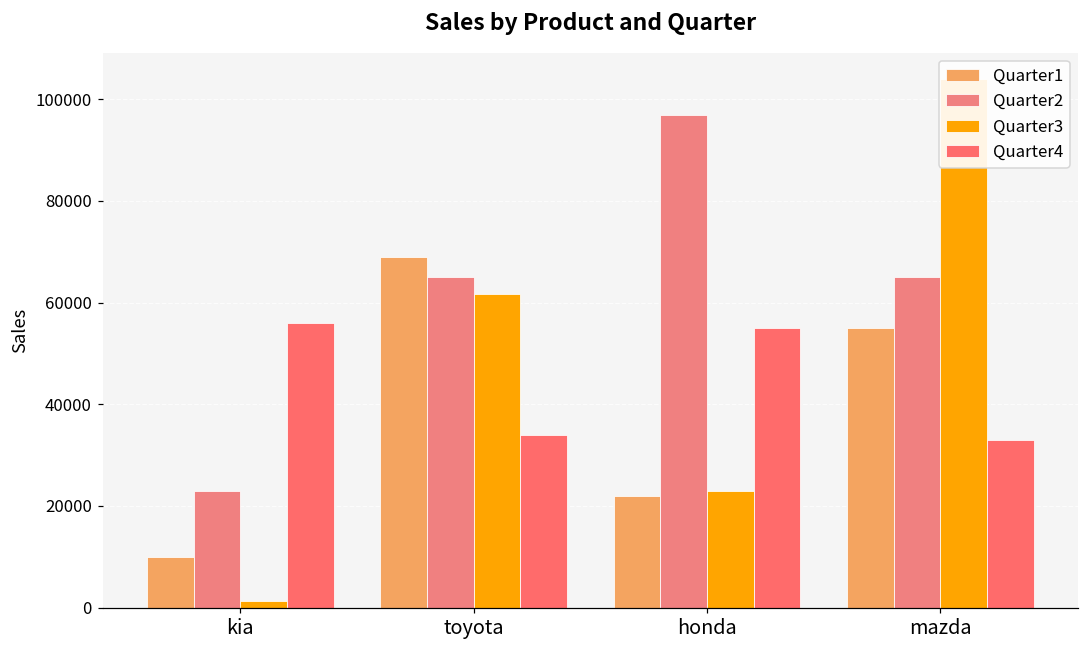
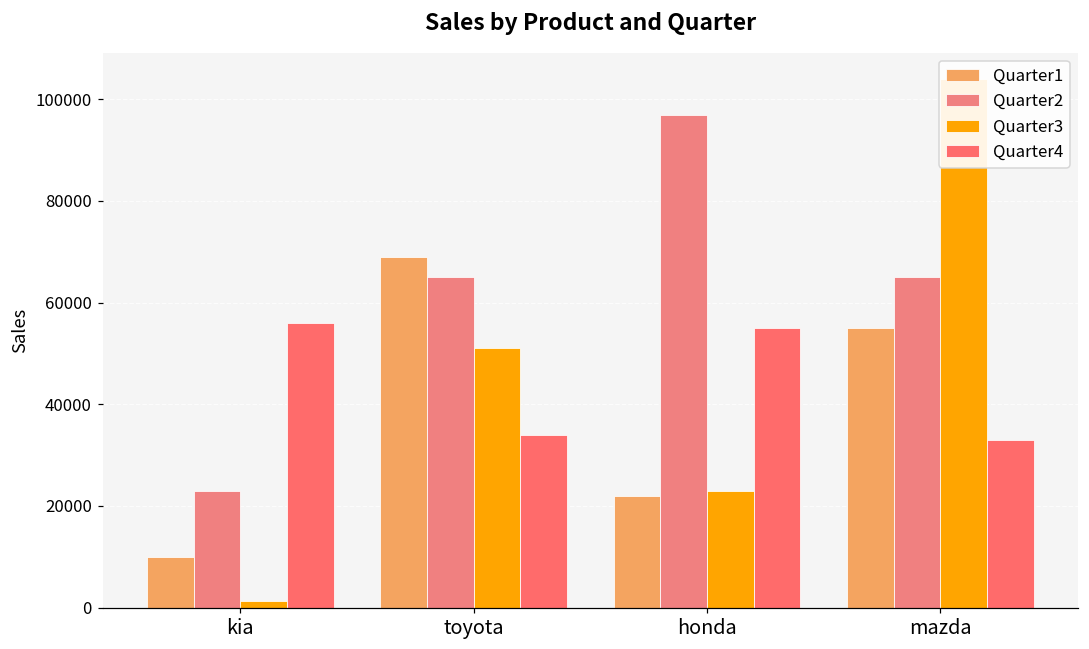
Quarter3, toyota: 62000 -> 51000
